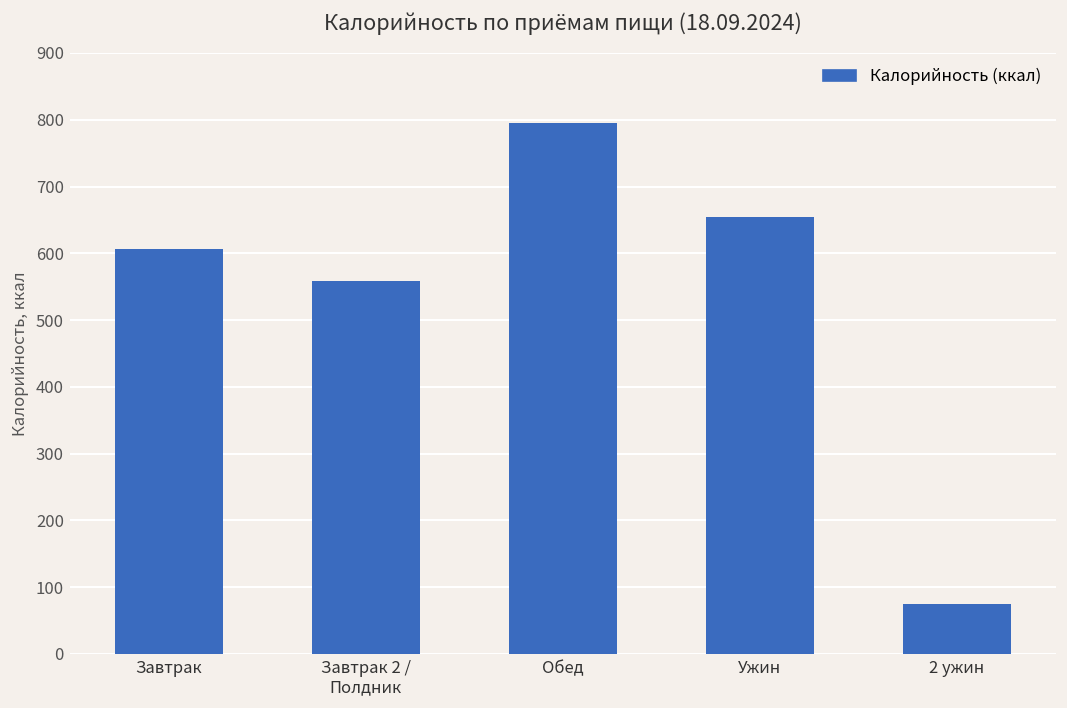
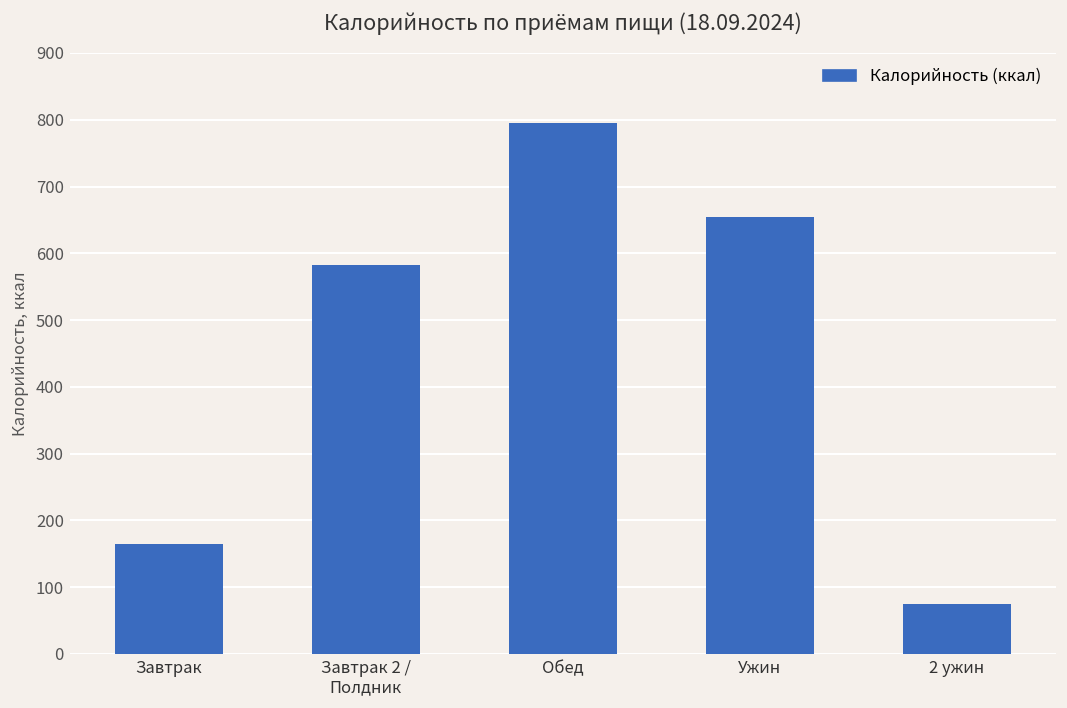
Завтрак: 610 -> 160
Завтрак 2 / Полдник: 560 -> 580
